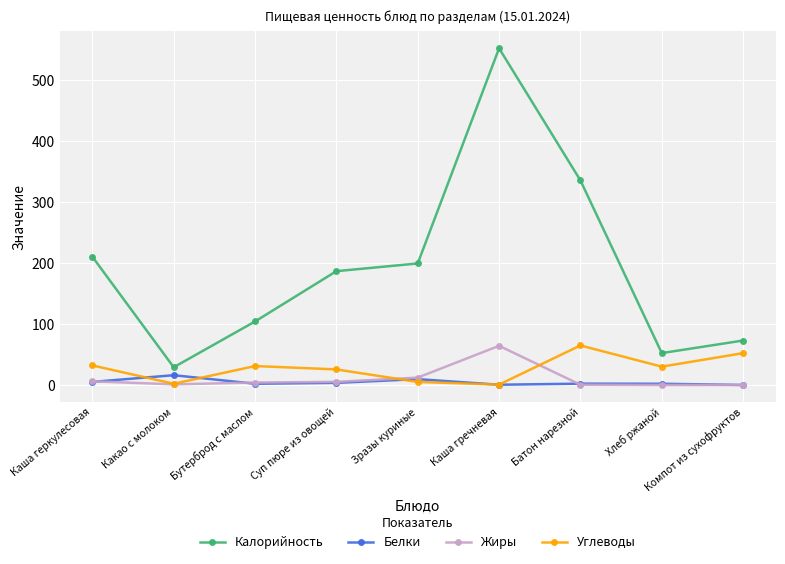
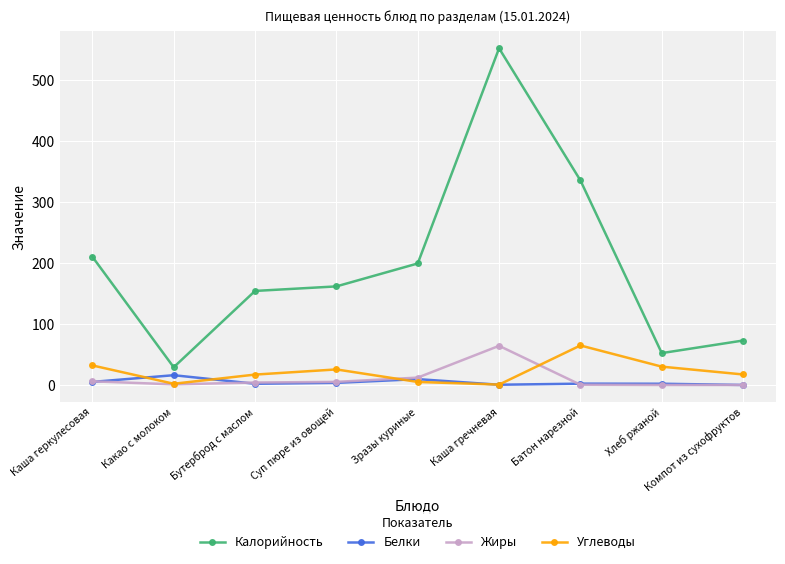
Калорийность, Бутерброд с маслом: 100 -> 150
Углеводы, Бутерброд с маслом: 30 -> 20
Калорийность, Суп пюре из овощей: 190 -> 160
Углеводы, Компот из сухофруктов: 50 -> 20
